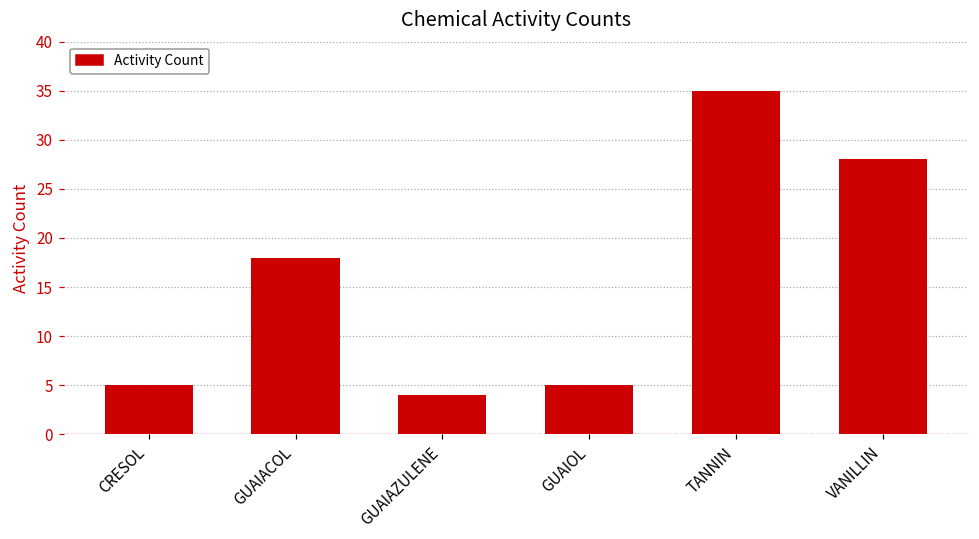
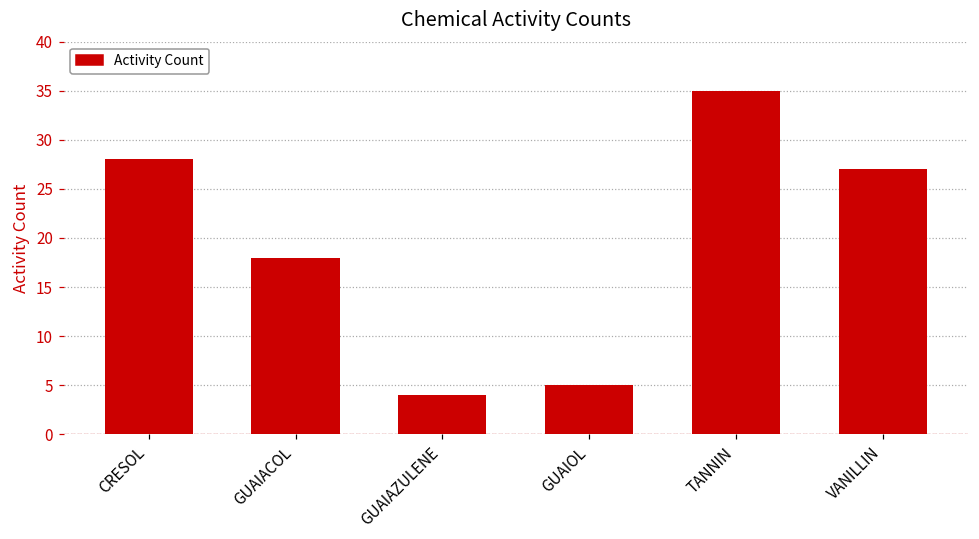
CRESOL: 5 -> 28
VANILLIN: 28 -> 27
